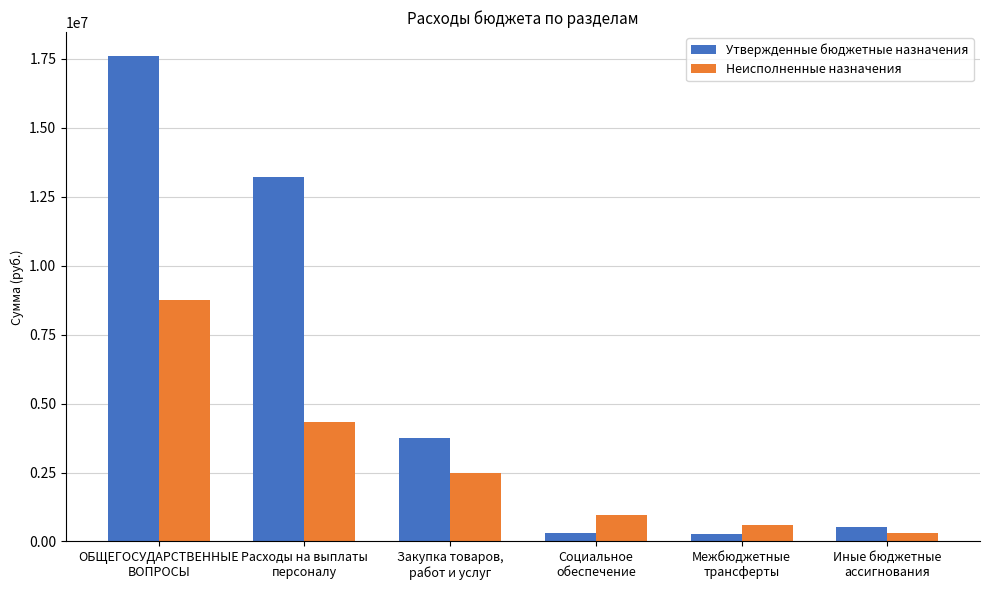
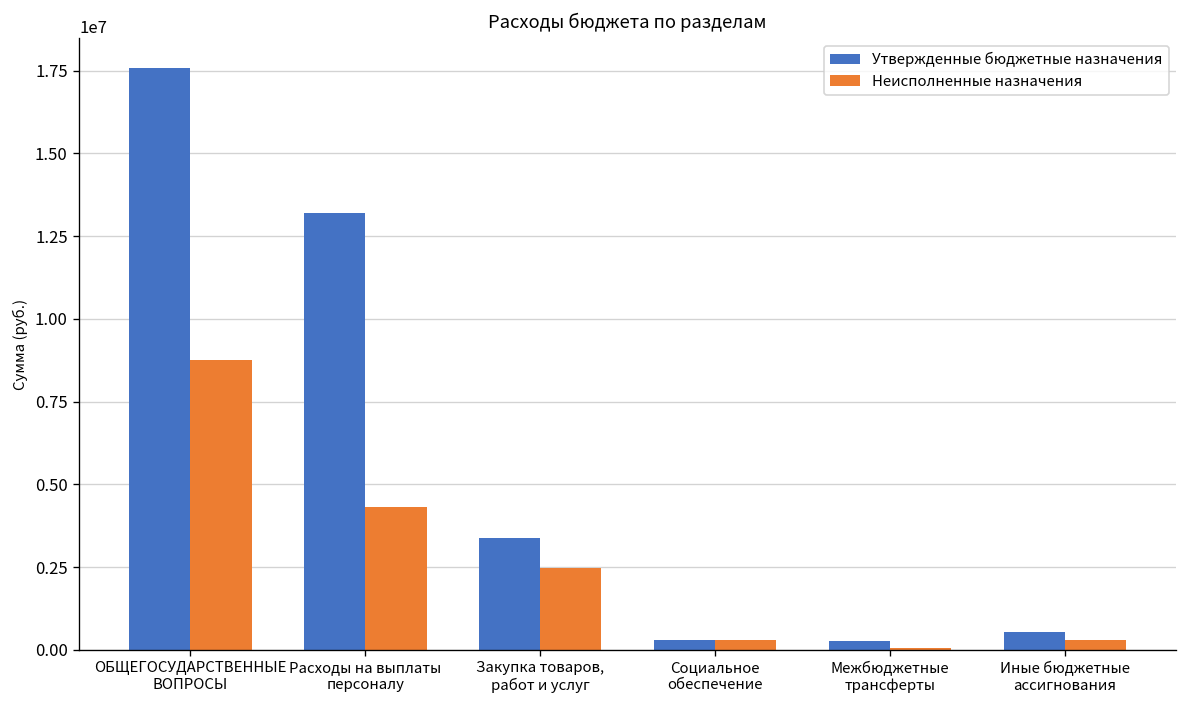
Утвержденные бюджетные назначения, Закупка товаров, работ и услуг: 3700000 -> 3400000
Неисполненные назначения, Социальное обеспечение: 900000 -> 300000
Неисполненные назначения, Межбюджетные трансферты: 600000 -> 0
